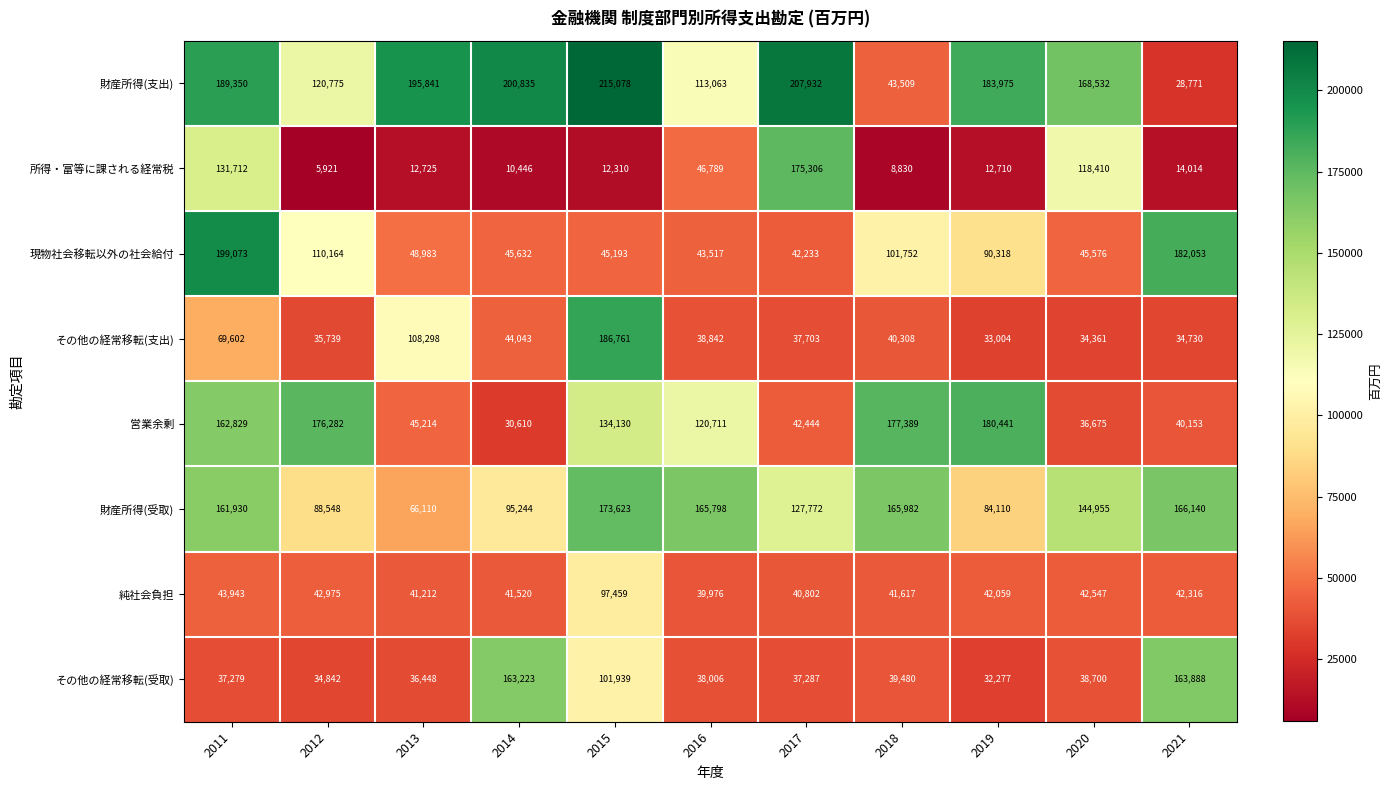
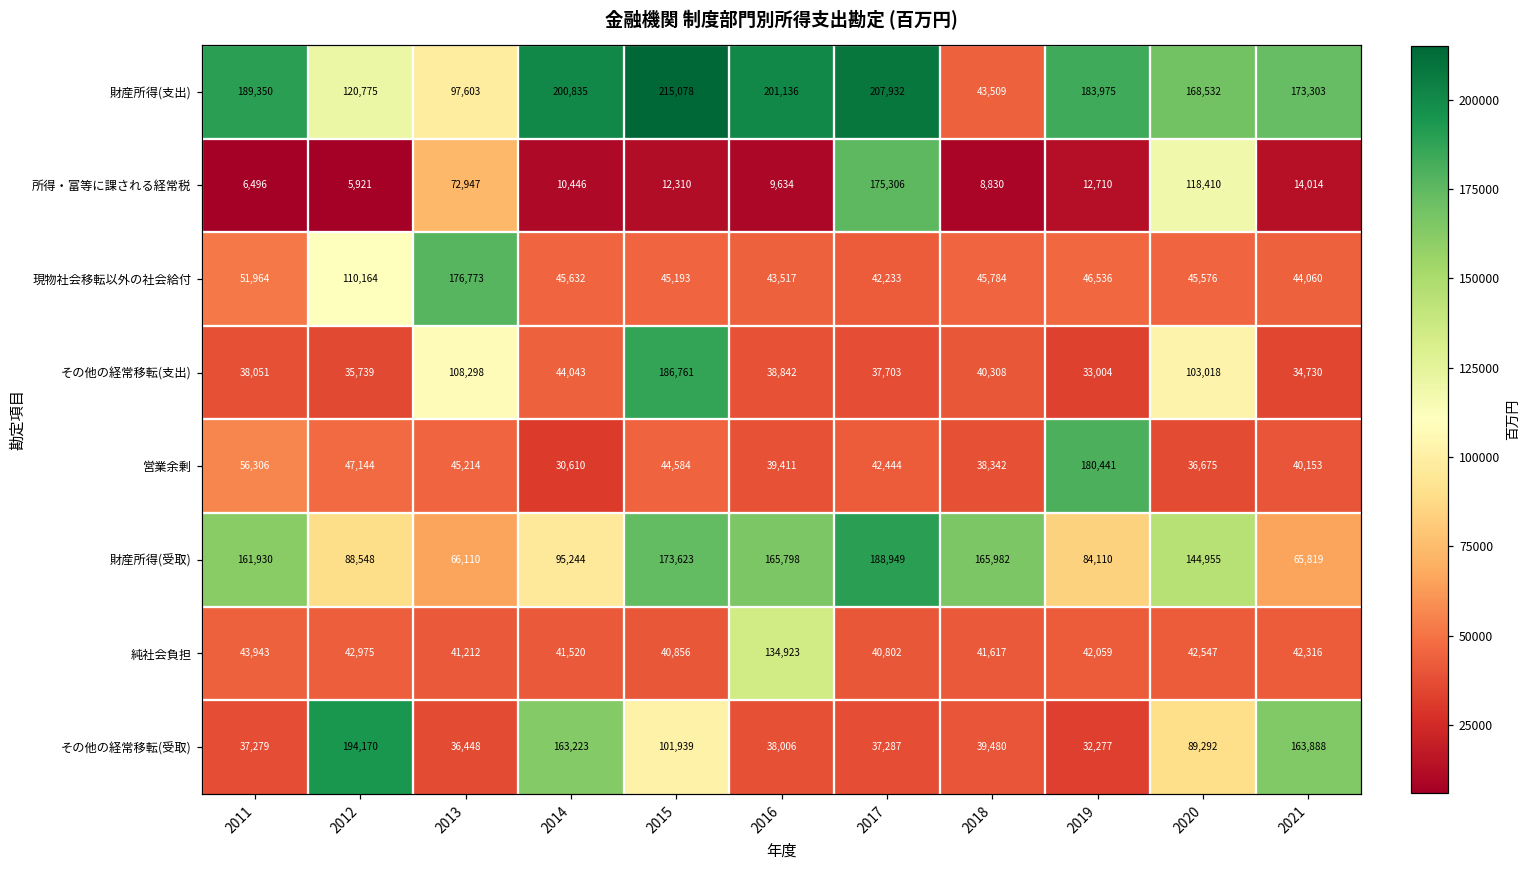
財産所得(支出), 2013: 195,841 -> 97,603
財産所得(支出), 2016: 113,063 -> 201,136
財産所得(支出), 2021: 28,771 -> 173,303
所得・富等に課される経常税, 2011: 131,712 -> 6,496
所得・富等に課される経常税, 2013: 12,725 -> 72,947
所得・富等に課される経常税, 2016: 46,789 -> 9,634
現物社会移転以外の社会給付, 2011: 199,073 -> 51,964
現物社会移転以外の社会給付, 2013: 48,983 -> 176,773
現物社会移転以外の社会給付, 2018: 101,752 -> 45,784
現物社会移転以外の社会給付, 2019: 90,318 -> 46,536
現物社会移転以外の社会給付, 2021: 182,053 -> 44,060
その他の経常移転(支出), 2011: 69,602 -> 38,051
その他の経常移転(支出), 2020: 34,361 -> 103,018
営業余剰, 2011: 162,829 -> 56,306
営業余剰, 2012: 176,282 -> 47,144
営業余剰, 2015: 134,130 -> 44,584
営業余剰, 2016: 120,711 -> 39,411
営業余剰, 2018: 177,389 -> 38,342
財産所得(受取), 2017: 127,772 -> 188,949
財産所得(受取), 2021: 166,140 -> 65,819
純社会負担, 2015: 97,459 -> 40,856
純社会負担, 2016: 39,976 -> 134,923
その他の経常移転(受取), 2012: 34,842 -> 194,170
その他の経常移転(受取), 2020: 38,700 -> 89,292
